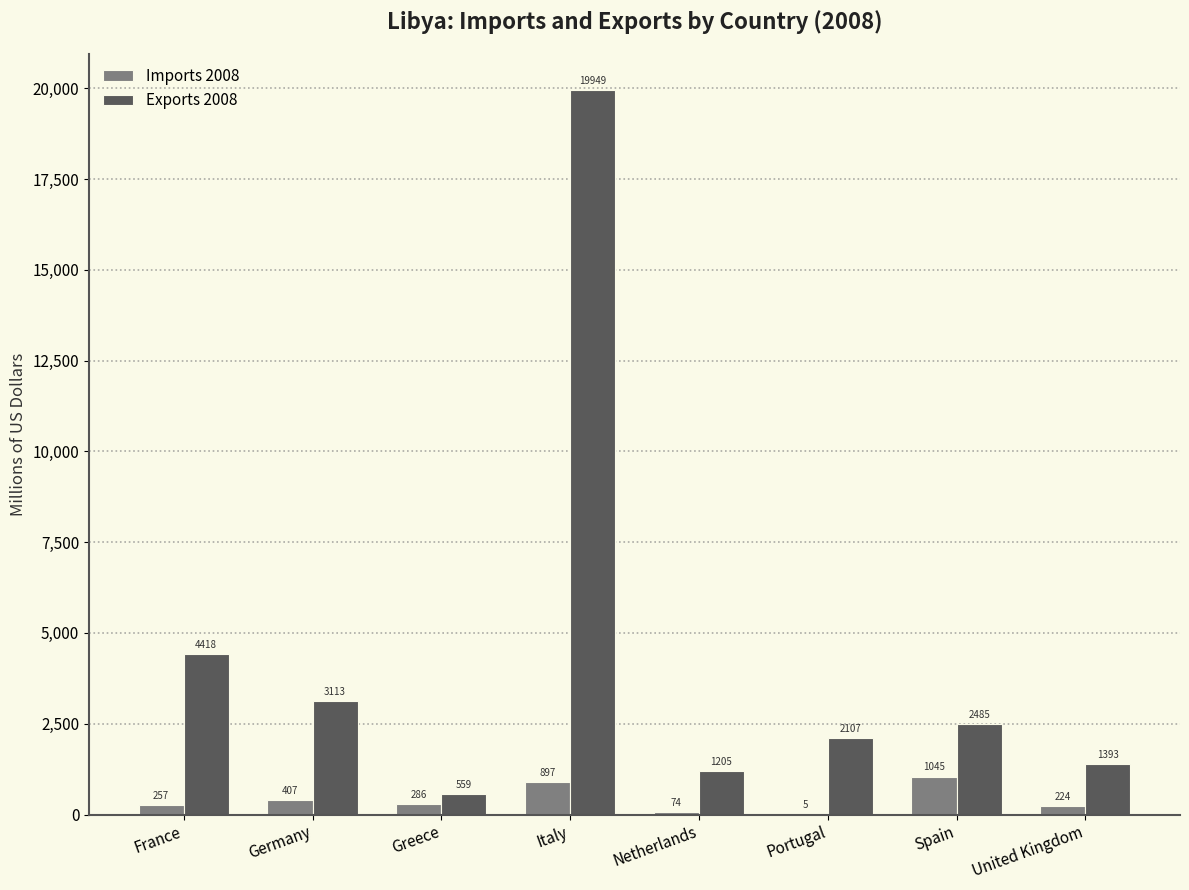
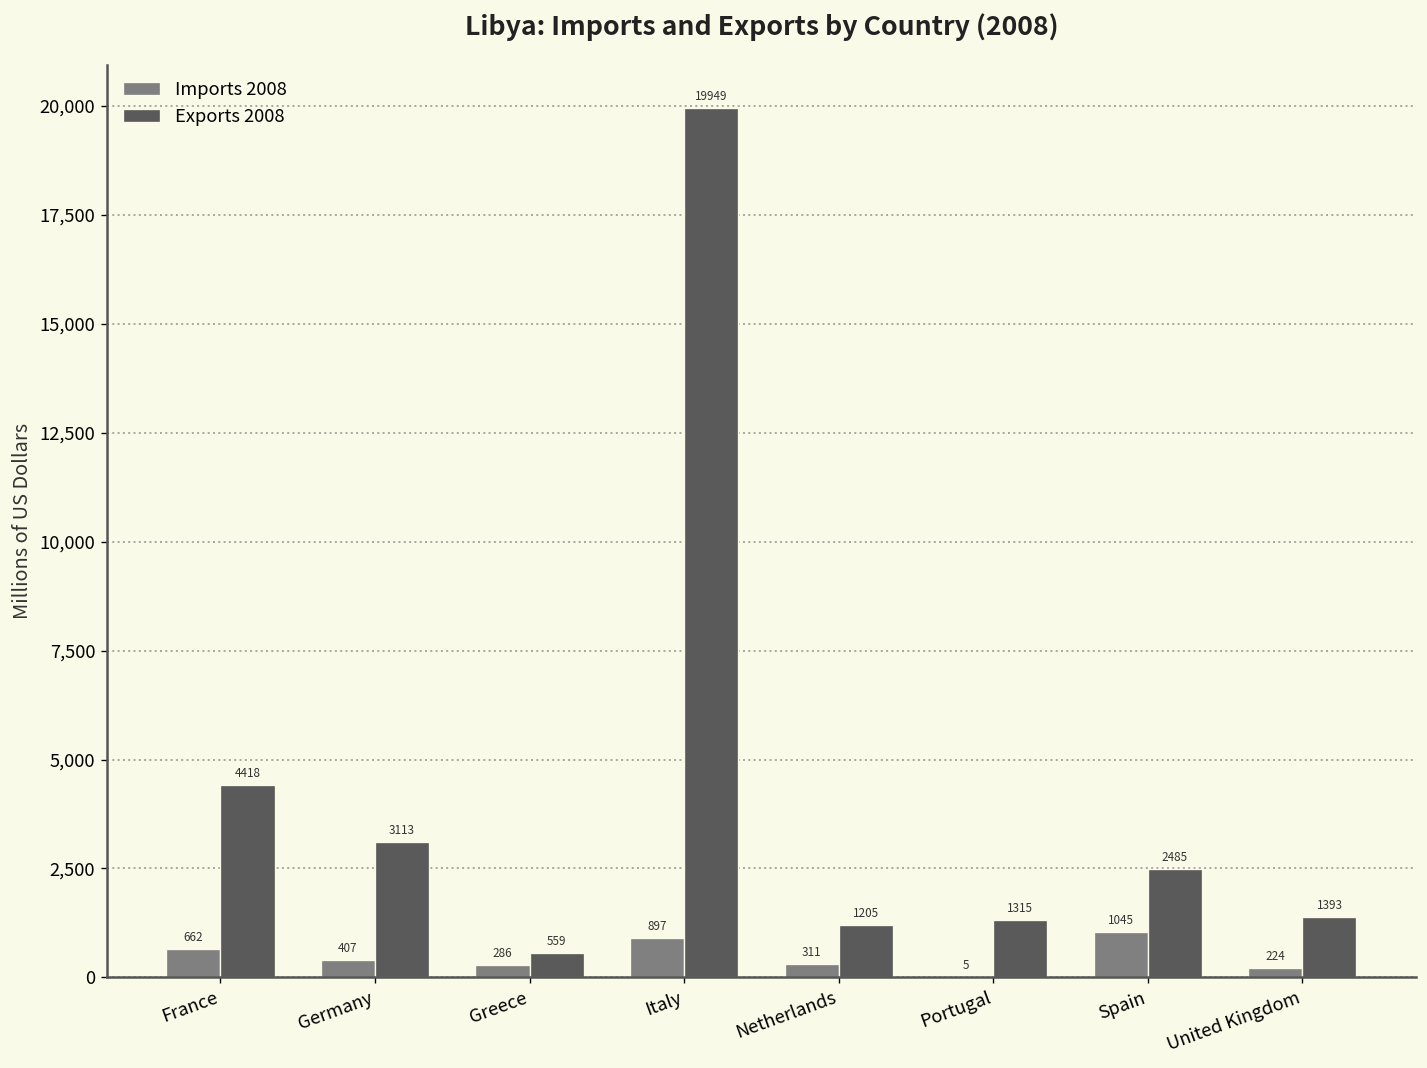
Imports 2008, France: 257 -> 662
Imports 2008, Netherlands: 74 -> 311
Exports 2008, Portugal: 2107 -> 1315
